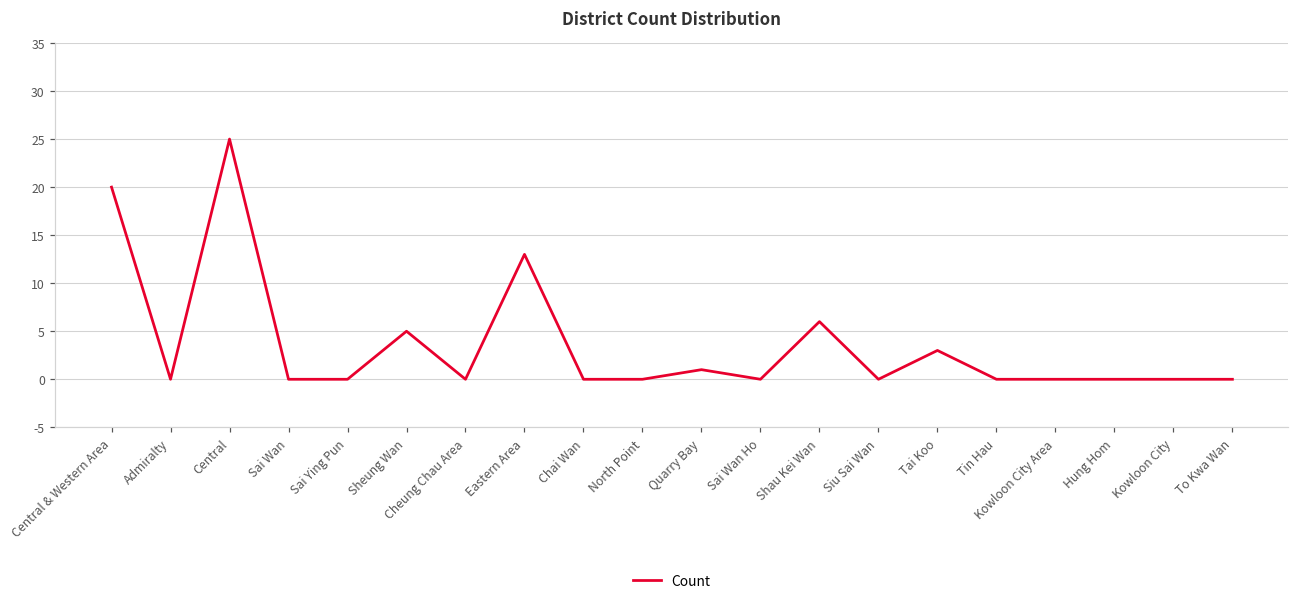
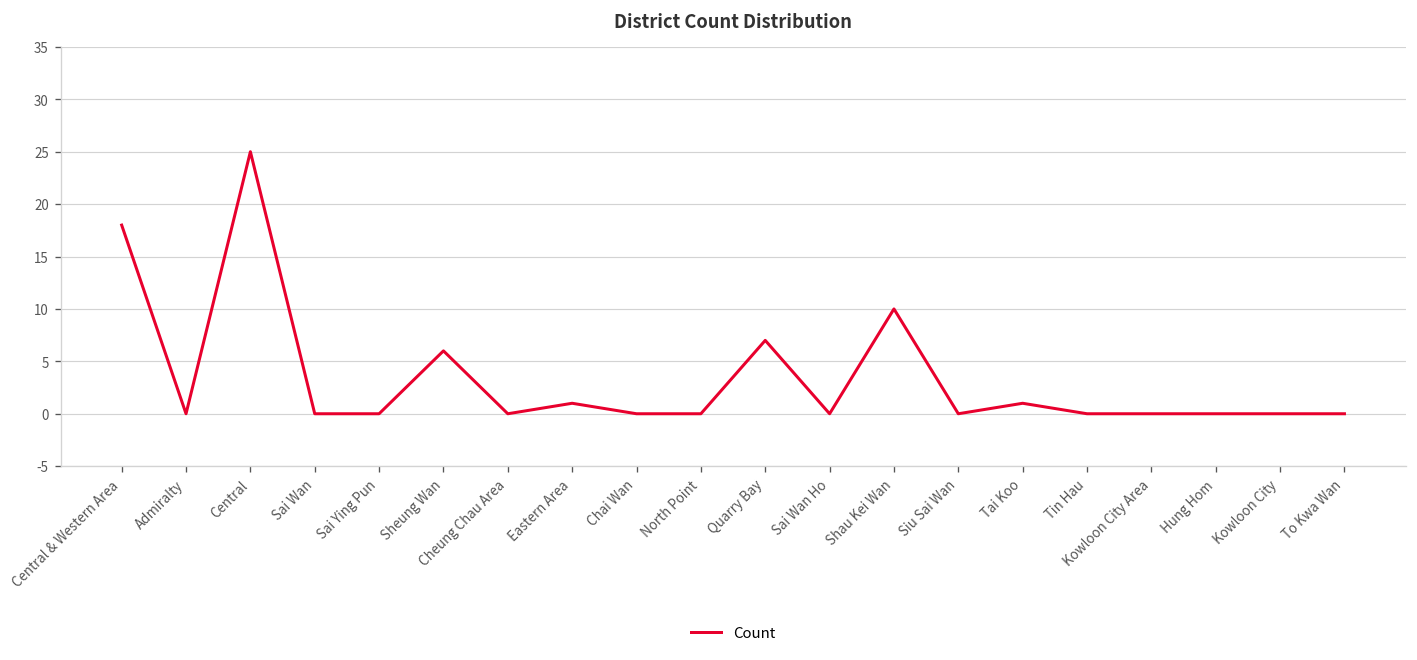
Central & Western Area: 20 -> 18
Sheung Wan: 5 -> 6
Eastern Area: 13 -> 1
Quarry Bay: 1 -> 7
Shau Kei Wan: 6 -> 10
Tai Koo: 3 -> 1
